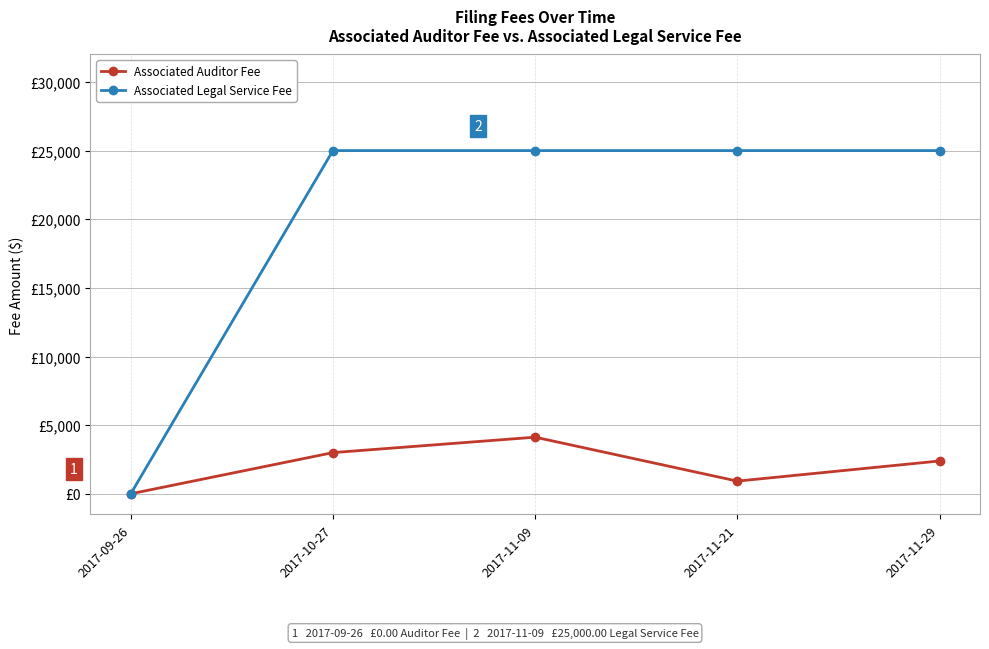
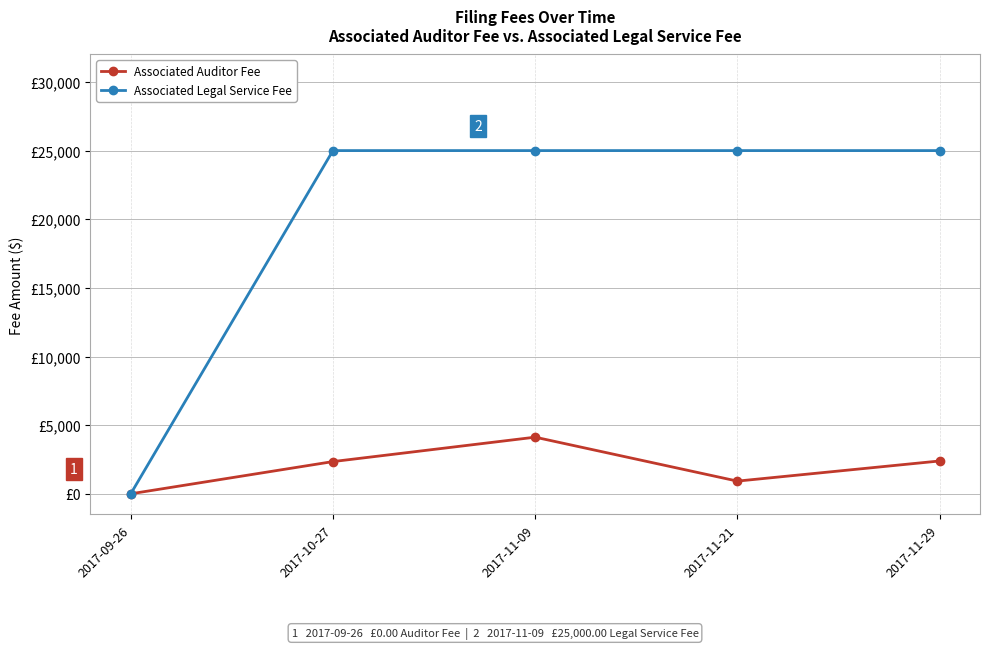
Associated Auditor Fee, 2017-10-27: £3,000 -> £2,300
